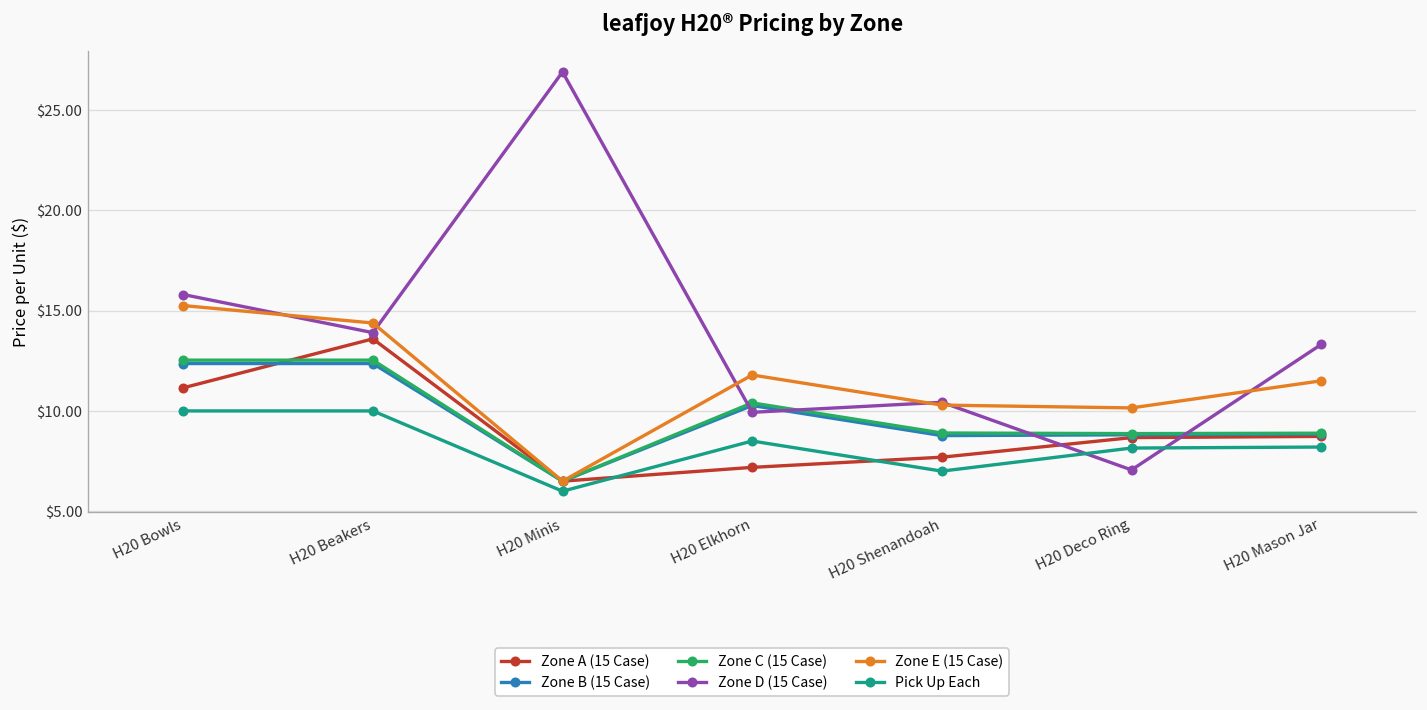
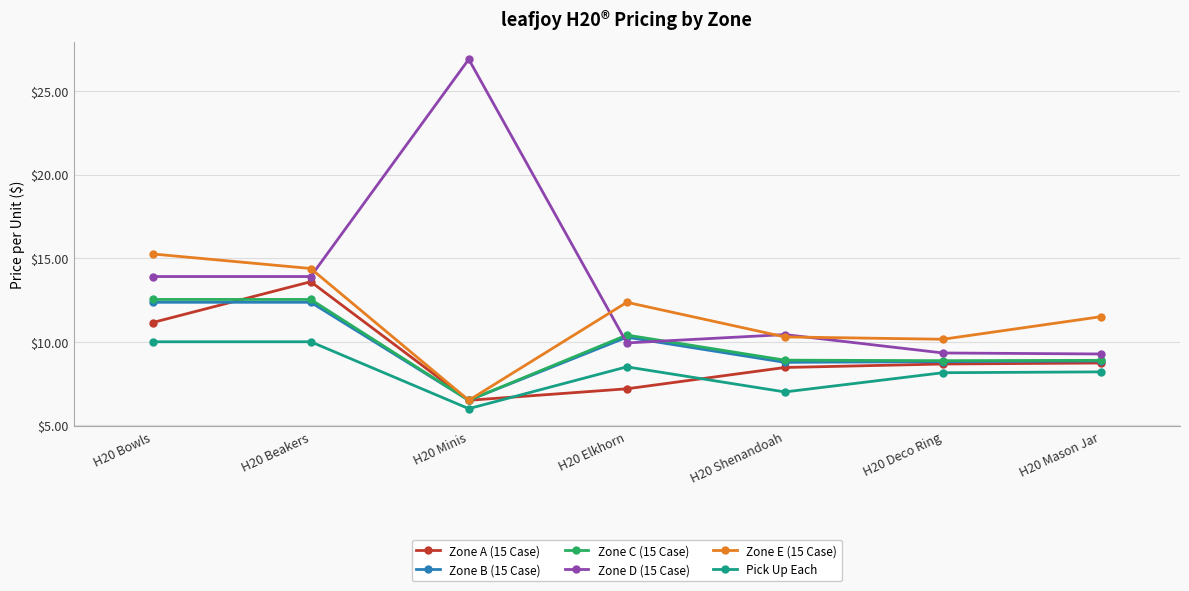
Zone D (15 Case), H20 Bowls: $15.8 -> $13.9
Zone E (15 Case), H20 Elkhorn: $11.8 -> $12.4
Zone A (15 Case), H20 Shenandoah: $7.7 -> $8.5
Zone D (15 Case), H20 Deco Ring: $7.1 -> $9.3
Zone D (15 Case), H20 Mason Jar: $13.3 -> $9.3
